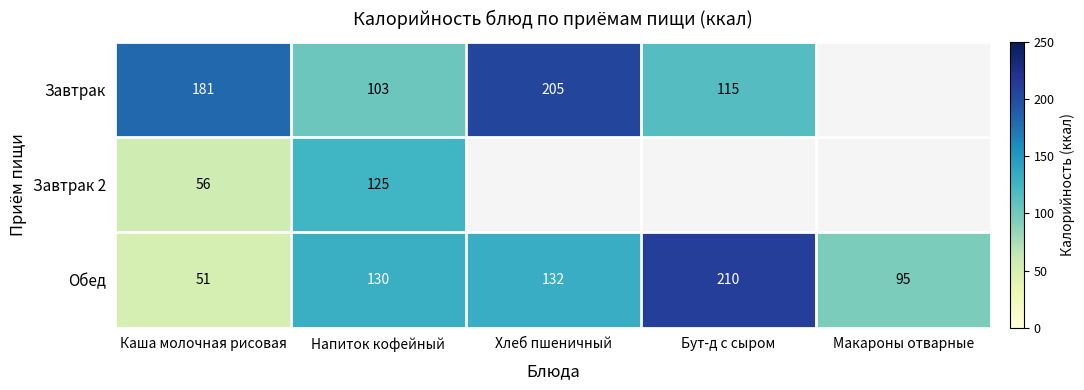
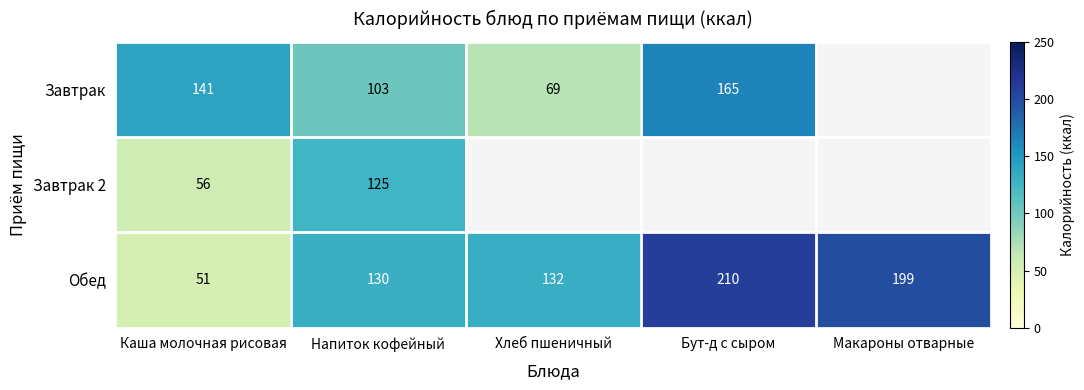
Завтрак, Каша молочная рисовая: 181 -> 141
Завтрак, Хлеб пшеничный: 205 -> 69
Завтрак, Бут-д с сыром: 115 -> 165
Обед, Макароны отварные: 95 -> 199
